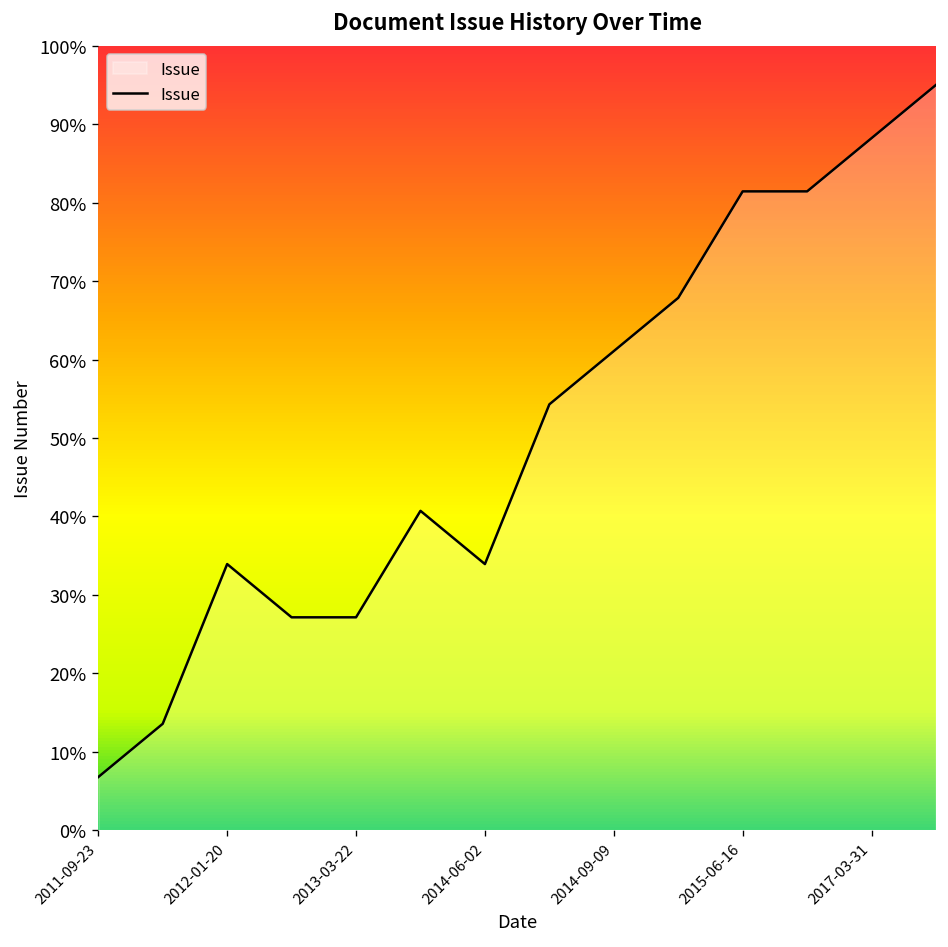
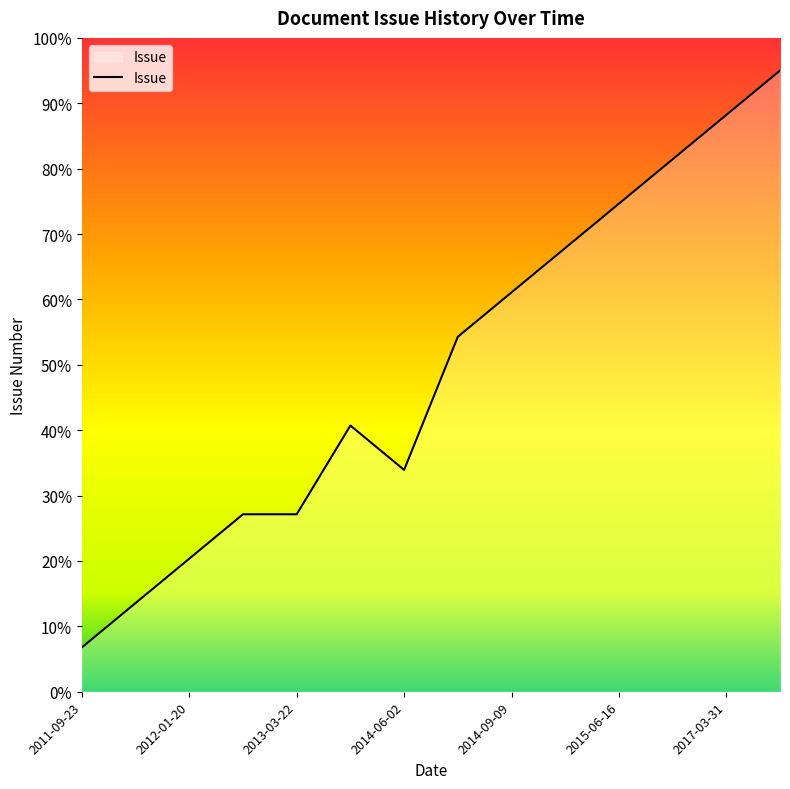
2012-01-20: 34% -> 20%
2015-06-16: 81% -> 75%
